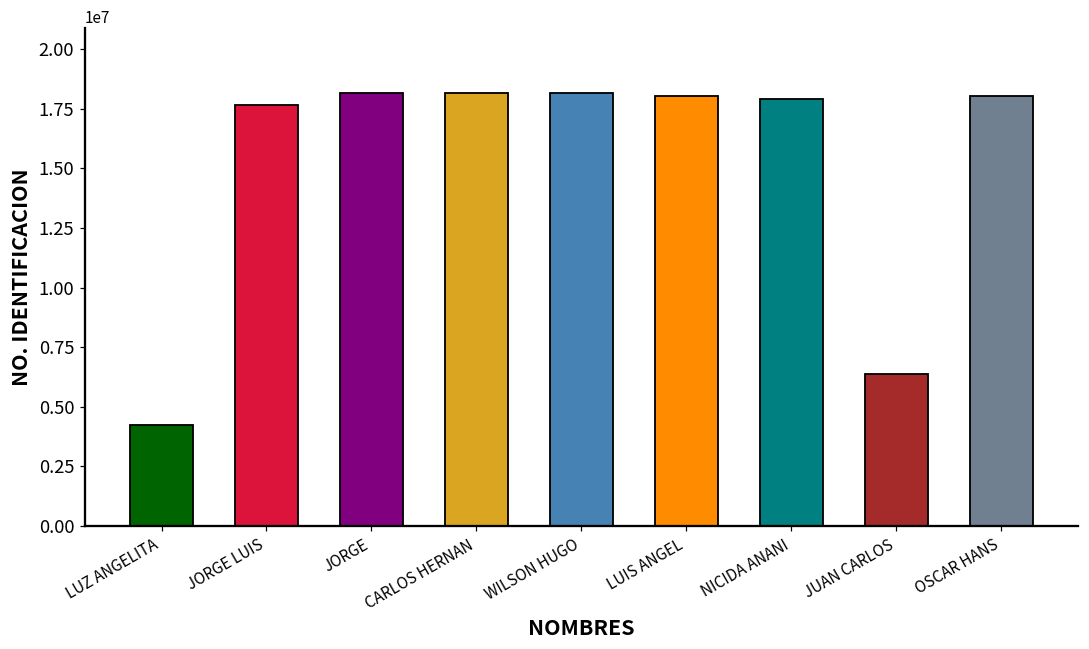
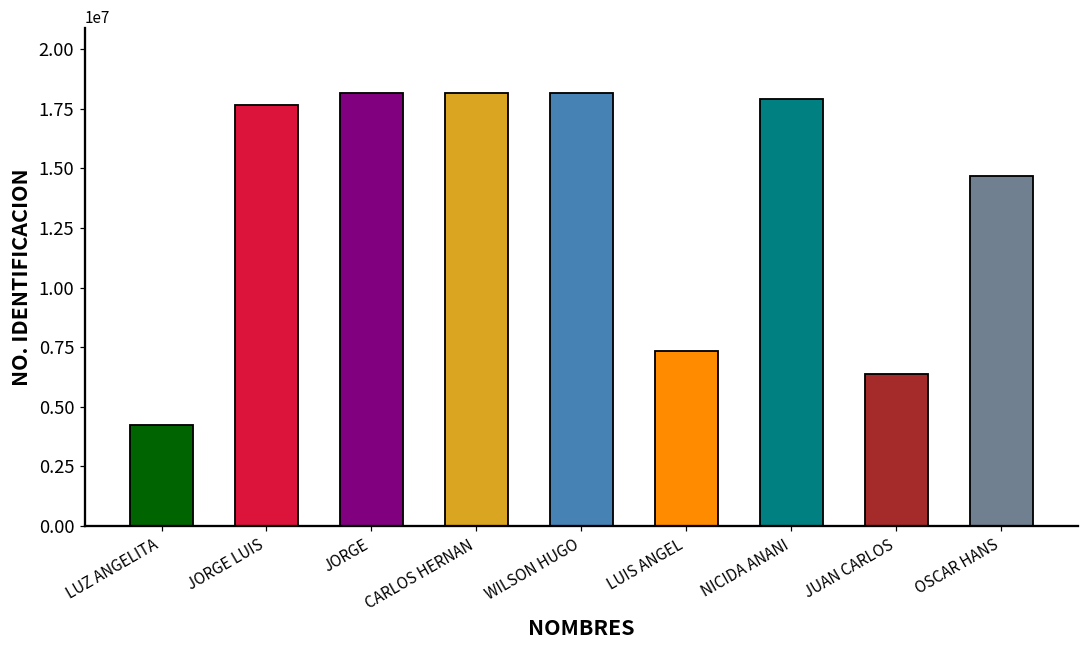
LUIS ANGEL: 18000000 -> 7400000
OSCAR HANS: 18000000 -> 14700000
